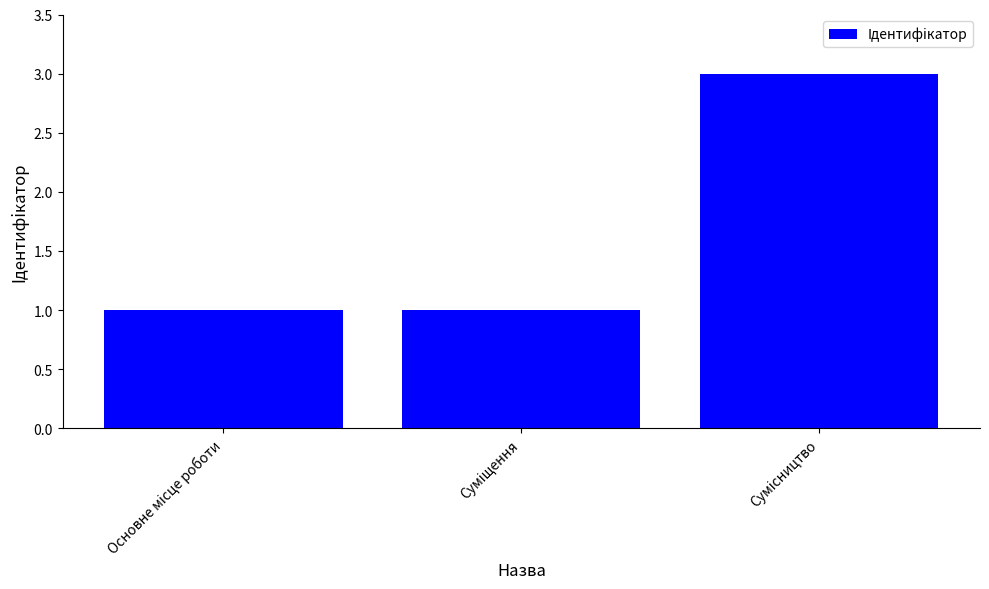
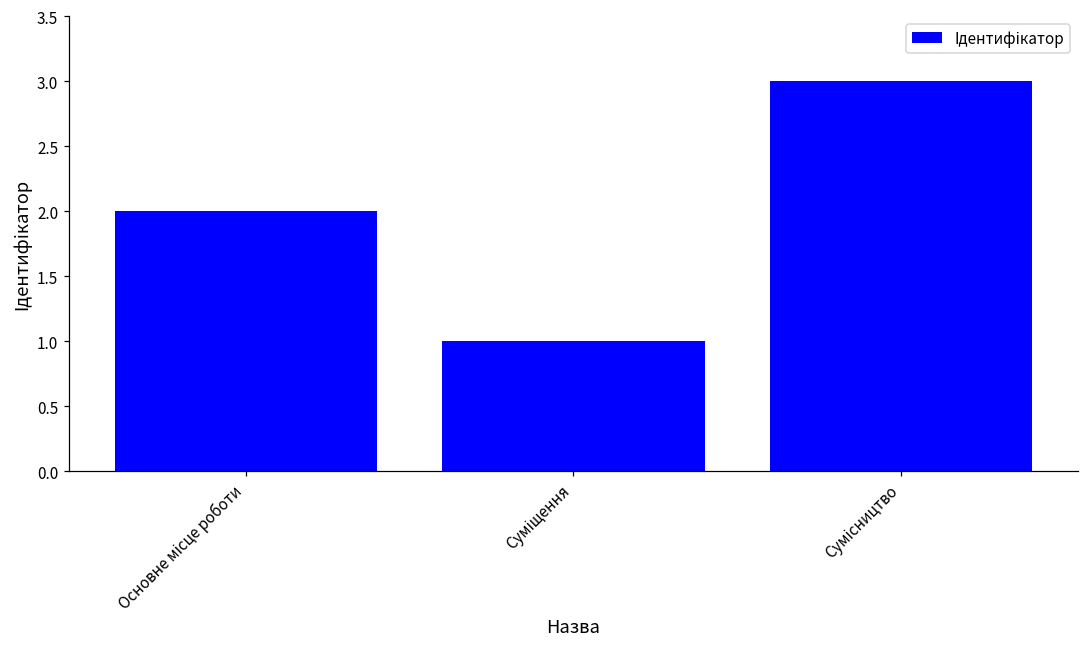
Основне місце роботи: 1 -> 2
